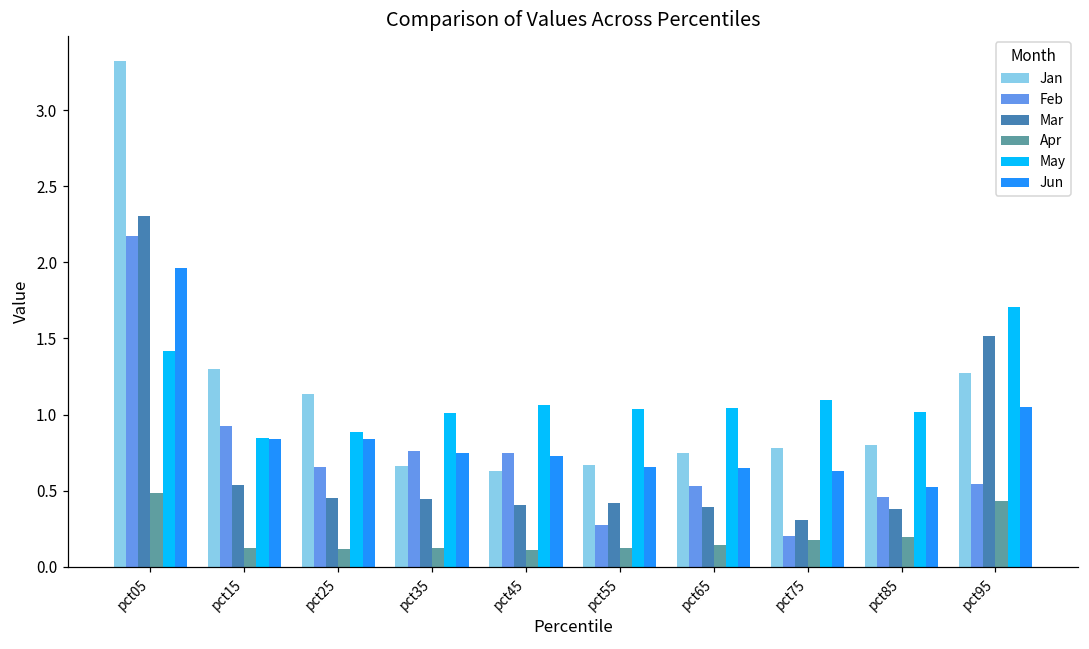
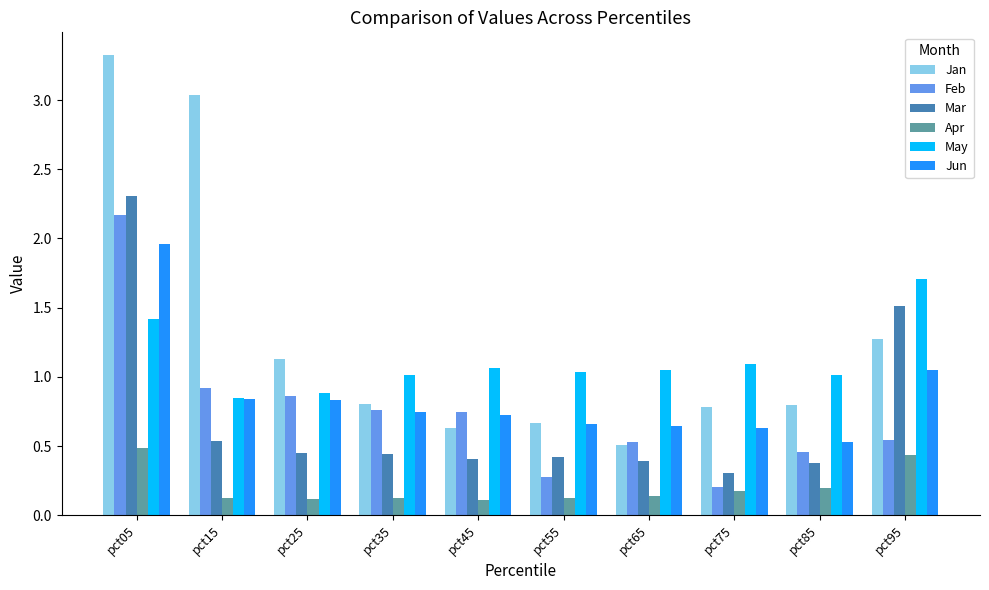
Jan, pct15: 1.30 -> 3.03
Feb, pct25: 0.65 -> 0.86
Jan, pct35: 0.66 -> 0.81
Jan, pct65: 0.75 -> 0.51
